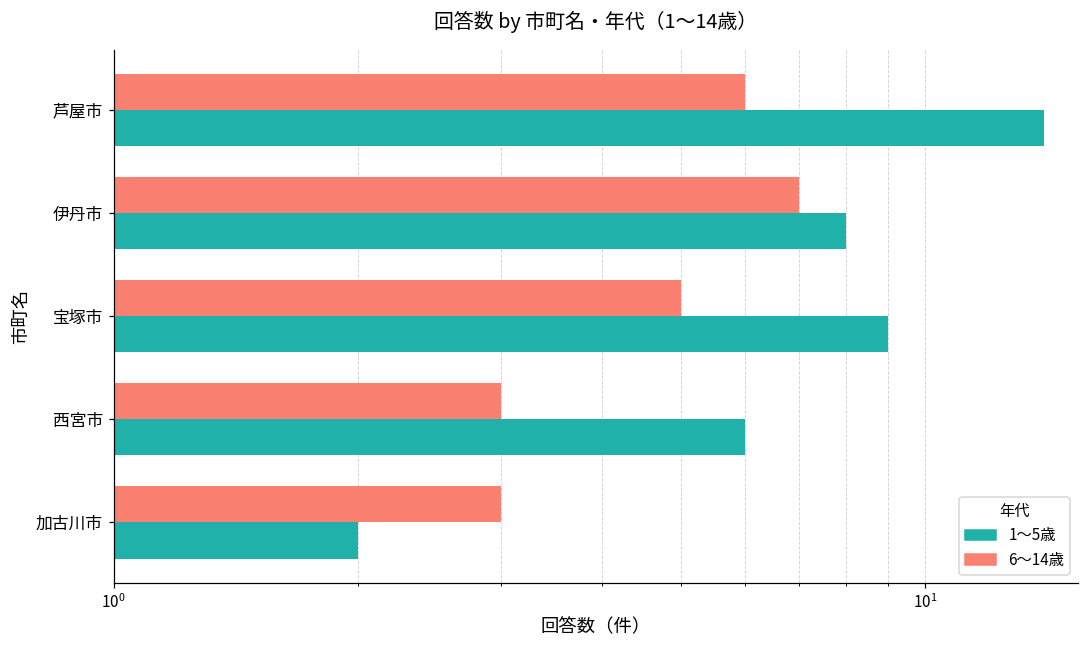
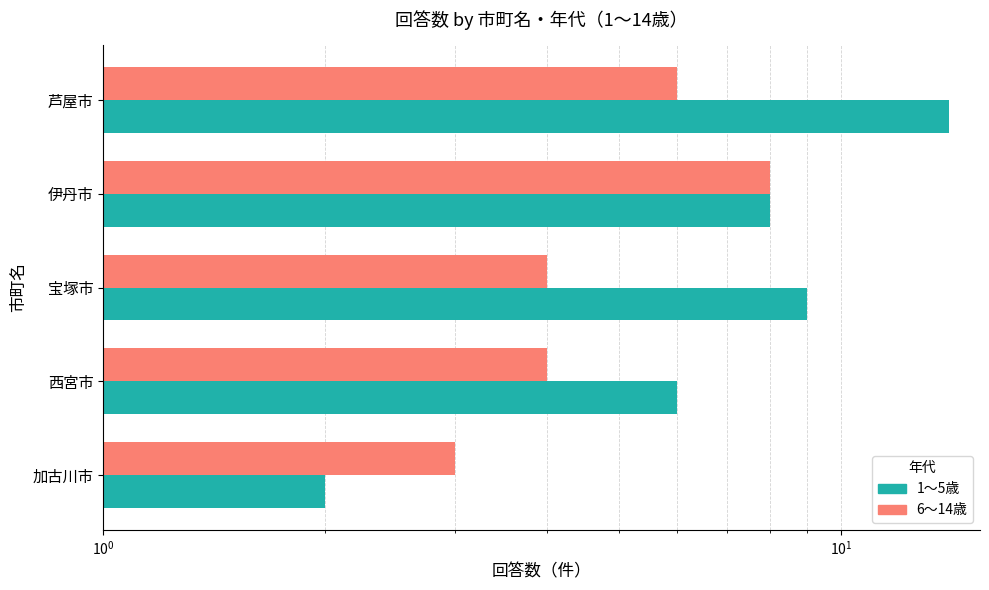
6～14歳, 伊丹市: 7 -> 8
6～14歳, 宝塚市: 5 -> 4
6～14歳, 西宮市: 3 -> 4
